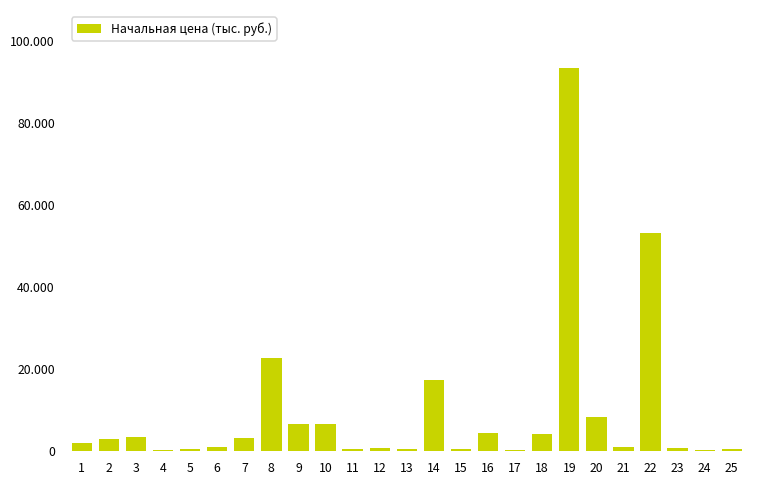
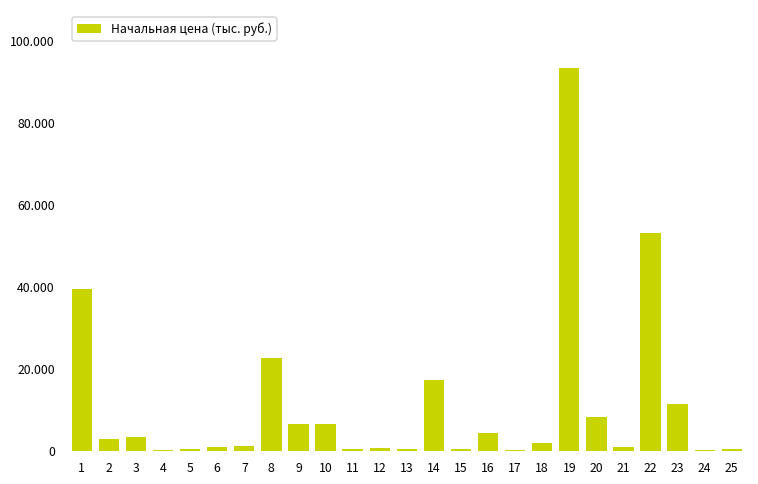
1: 2 -> 39
7: 3 -> 1
18: 4 -> 2
23: 1 -> 12
